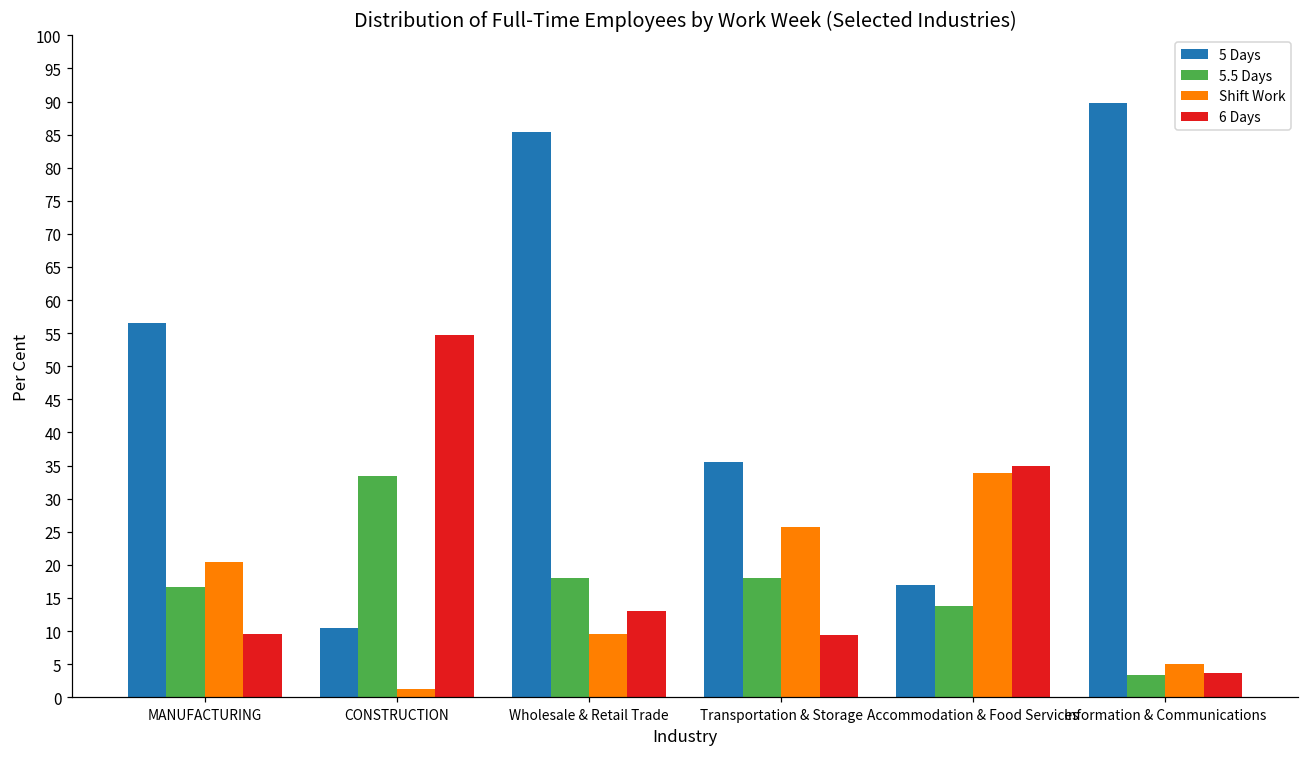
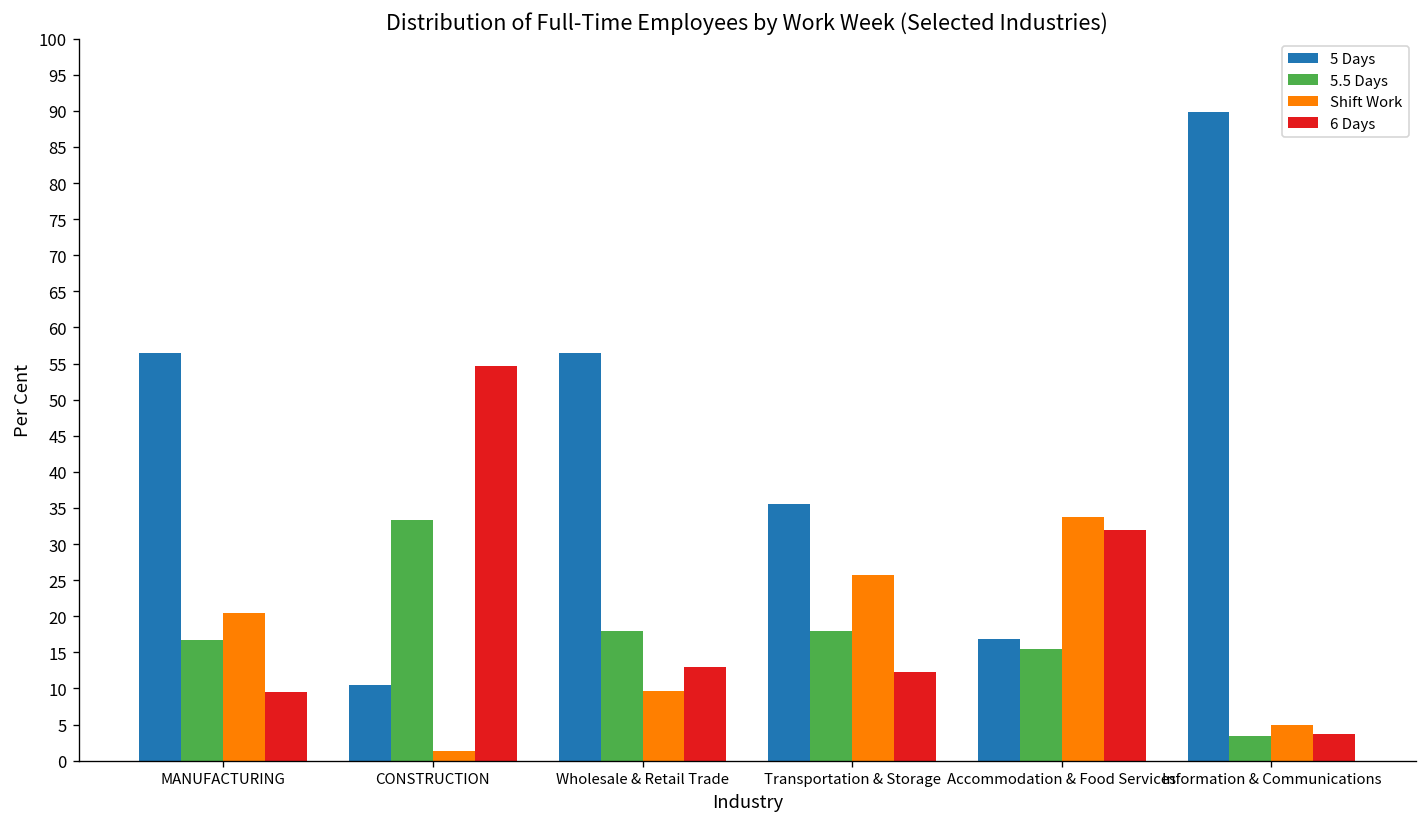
5 Days, Wholesale & Retail Trade: 85 -> 57
6 Days, Transportation & Storage: 9 -> 12
5.5 Days, Accommodation & Food Services: 14 -> 15
6 Days, Accommodation & Food Services: 35 -> 32
